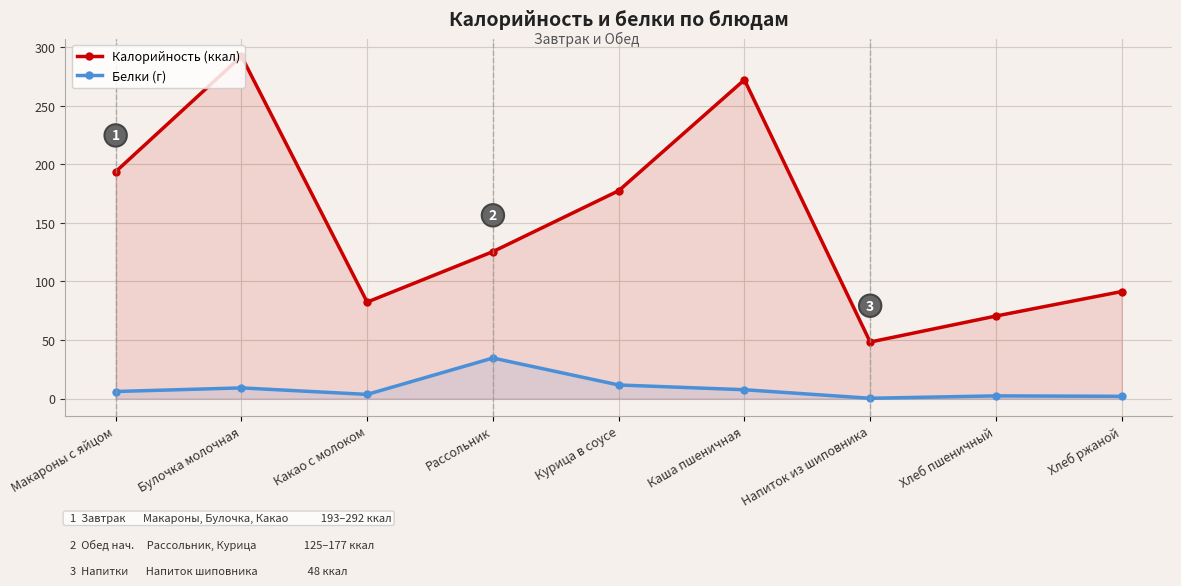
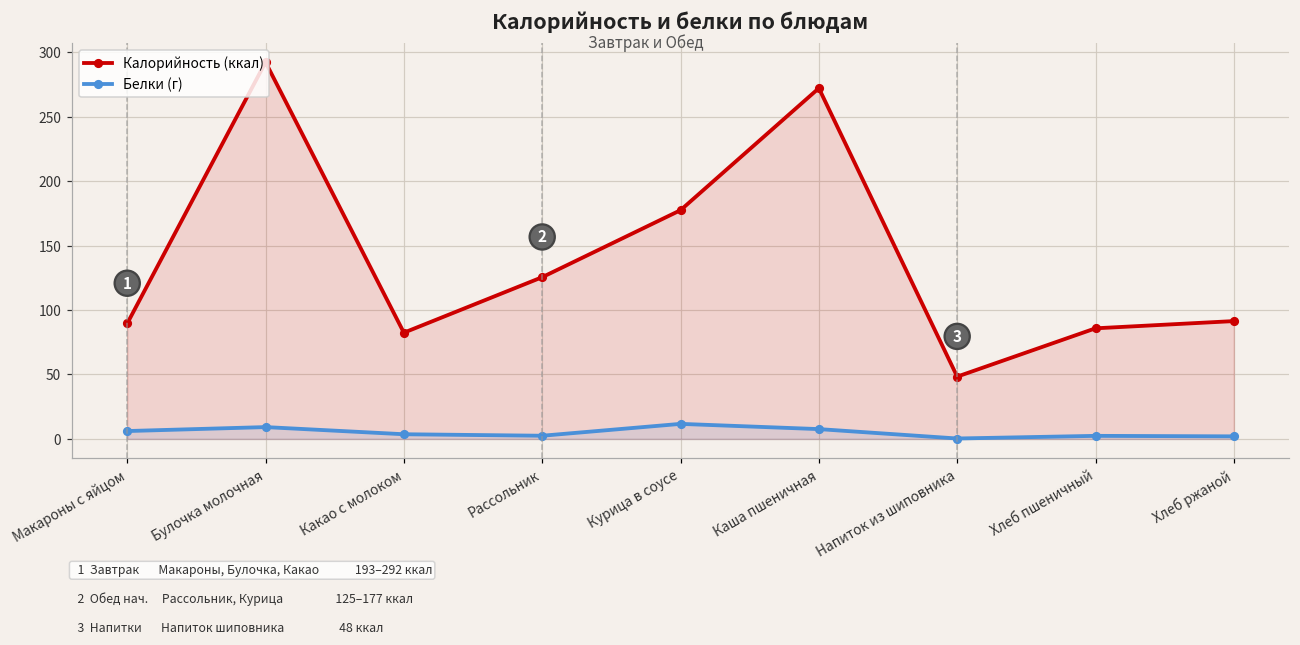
Калорийность (ккал), Макароны с яйцом: 194 -> 90
Белки (г), Рассольник: 35 -> 2
Калорийность (ккал), Хлеб пшеничный: 71 -> 86
